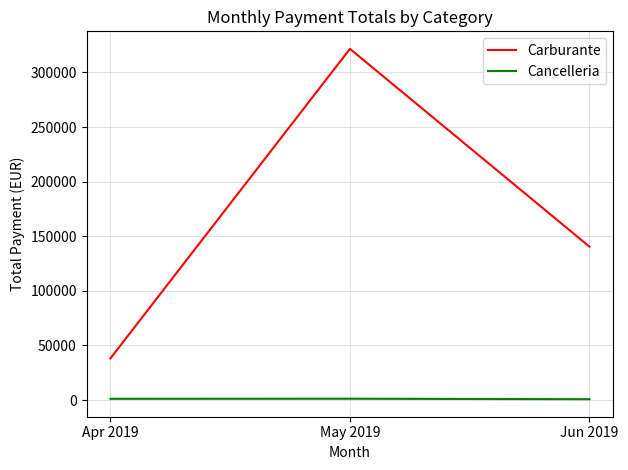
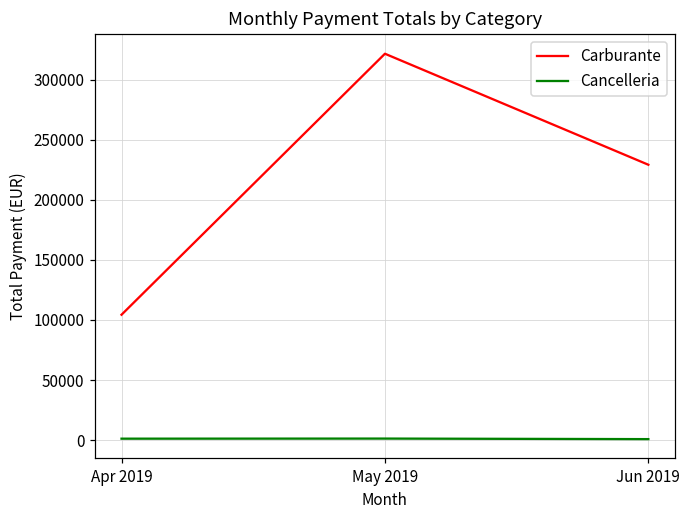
Carburante, Apr 2019: 38000 -> 104000
Carburante, Jun 2019: 141000 -> 229000
